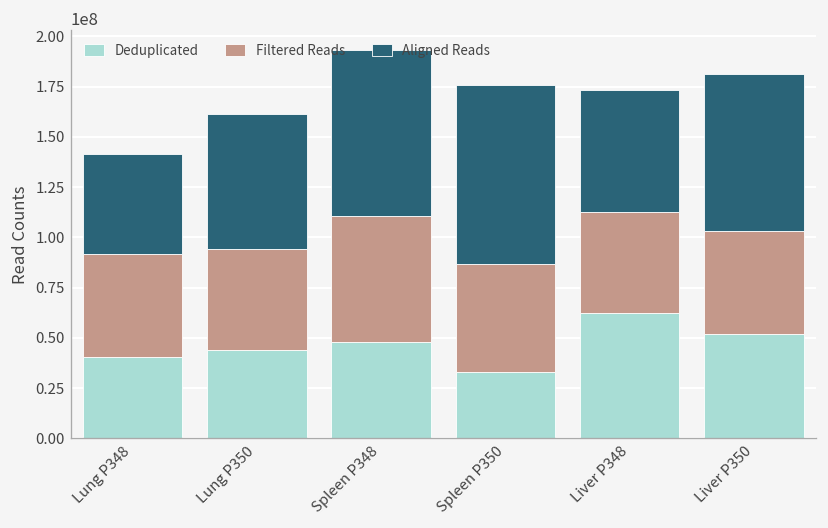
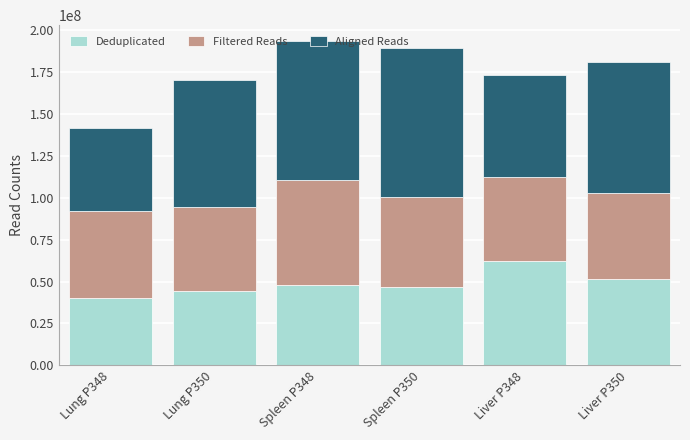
Aligned Reads, Lung P350: 67000000 -> 76000000
Deduplicated, Spleen P350: 33000000 -> 47000000
